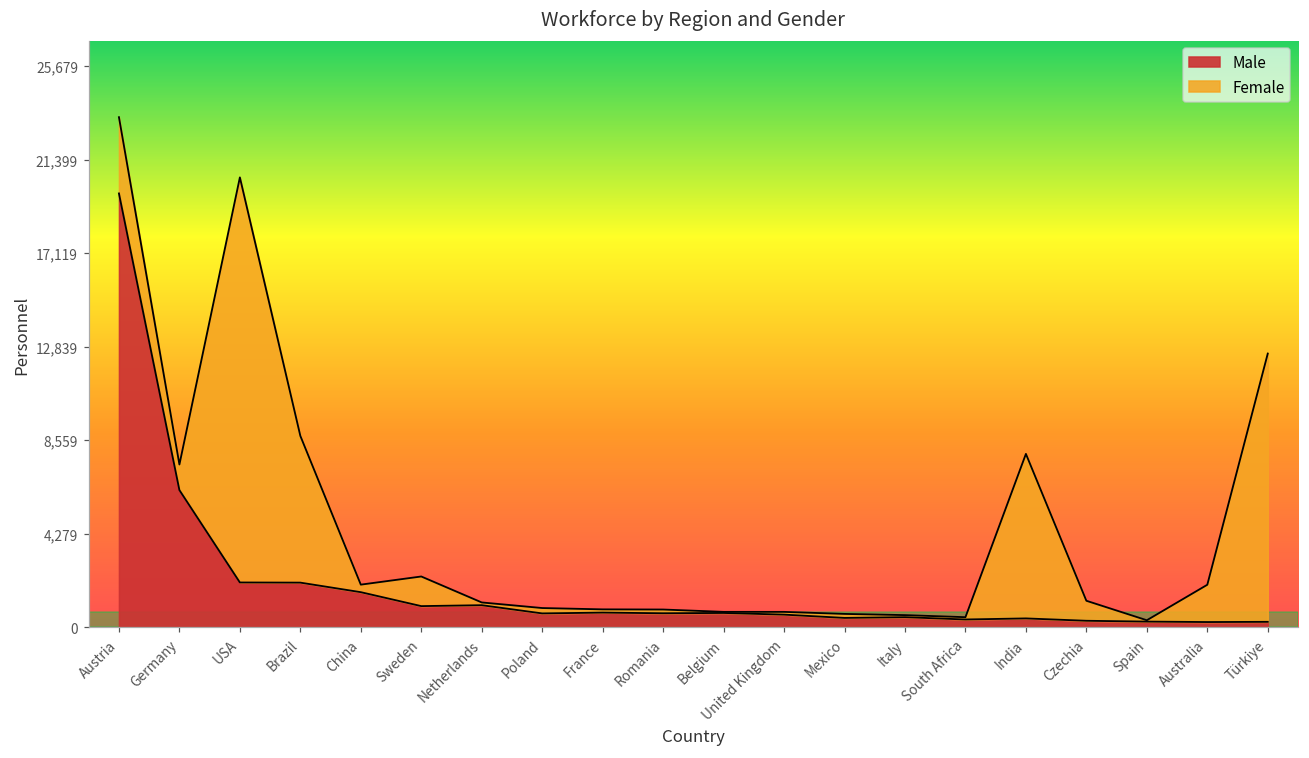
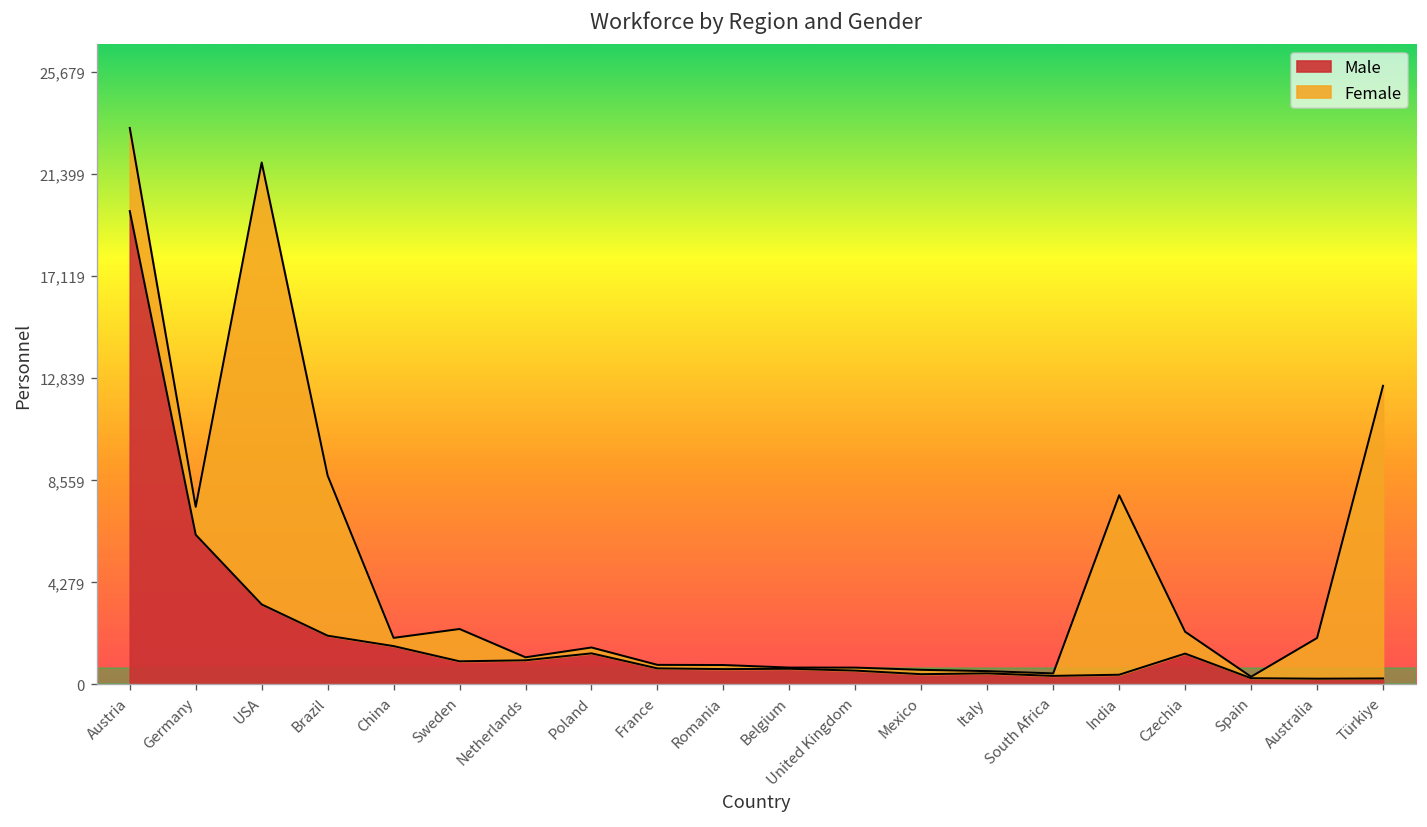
Male, USA: 2,000 -> 3,400
Male, Poland: 600 -> 1,300
Male, Czechia: 300 -> 1,300
